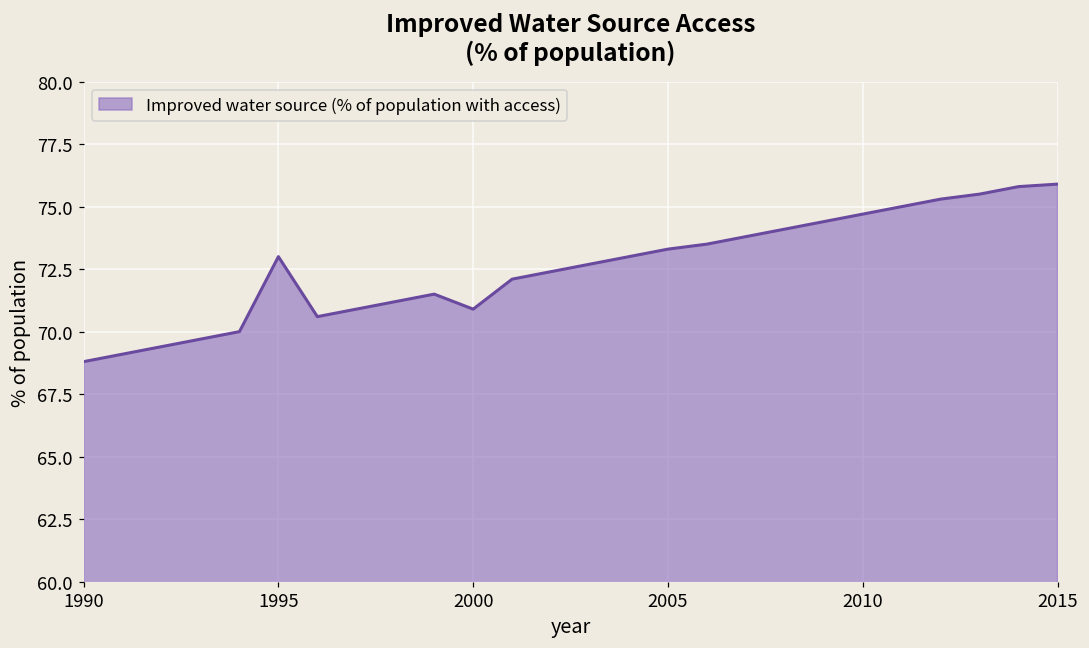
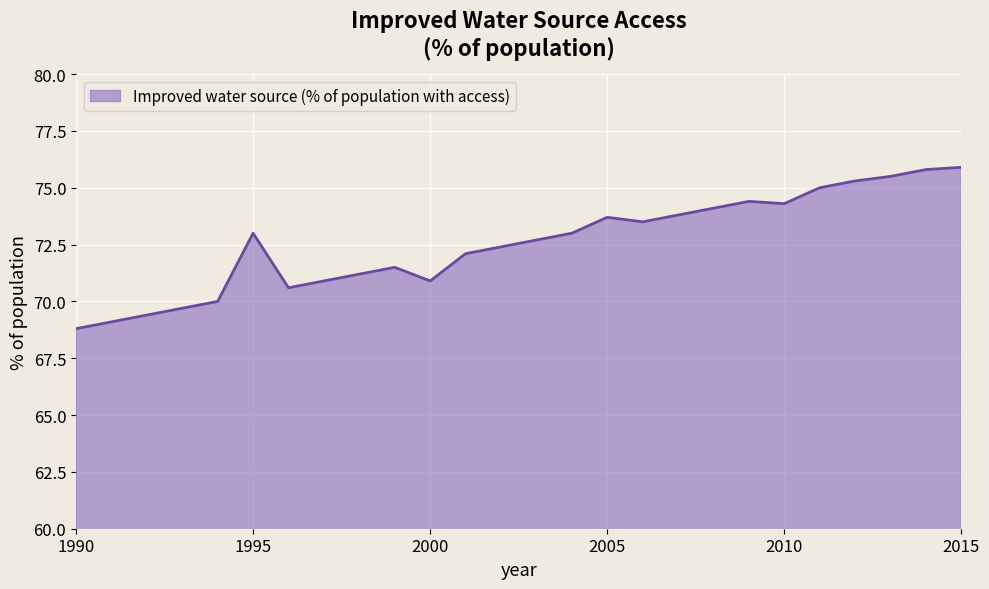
2005: 73.3 -> 73.7
2010: 74.7 -> 74.3
